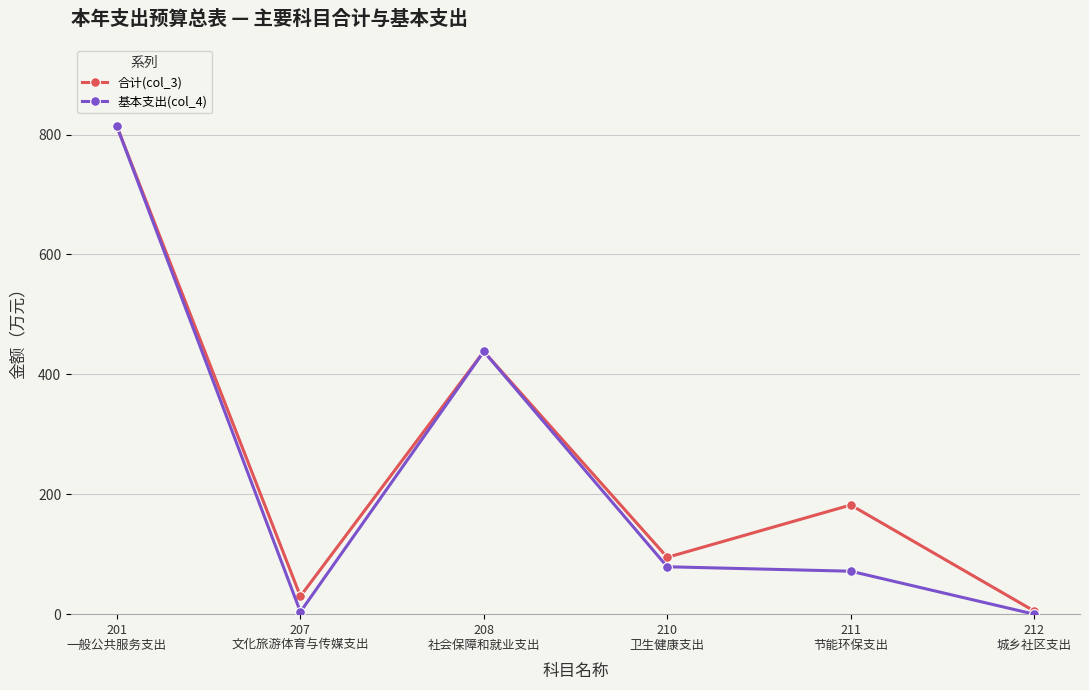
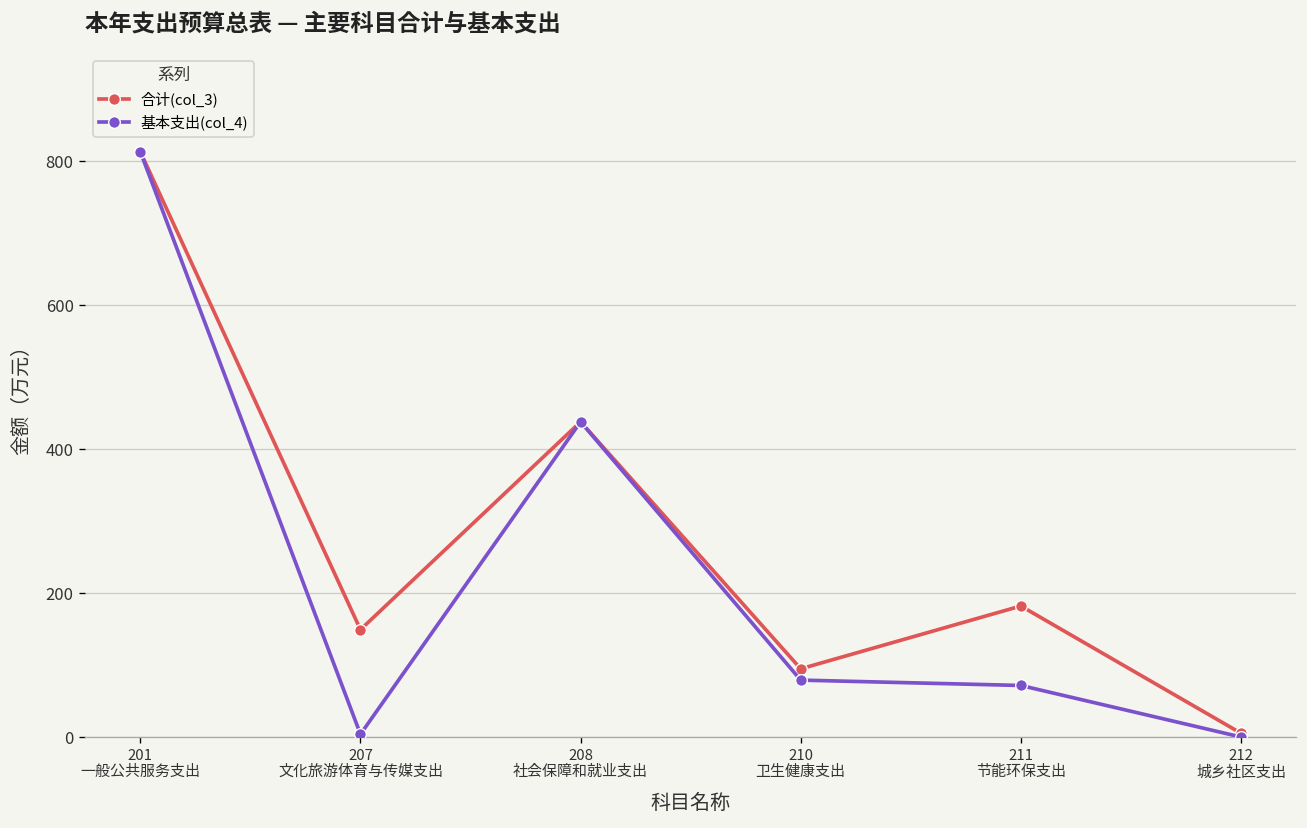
合计(col_3), 207 文化旅游体育与传媒支出: 30 -> 150
